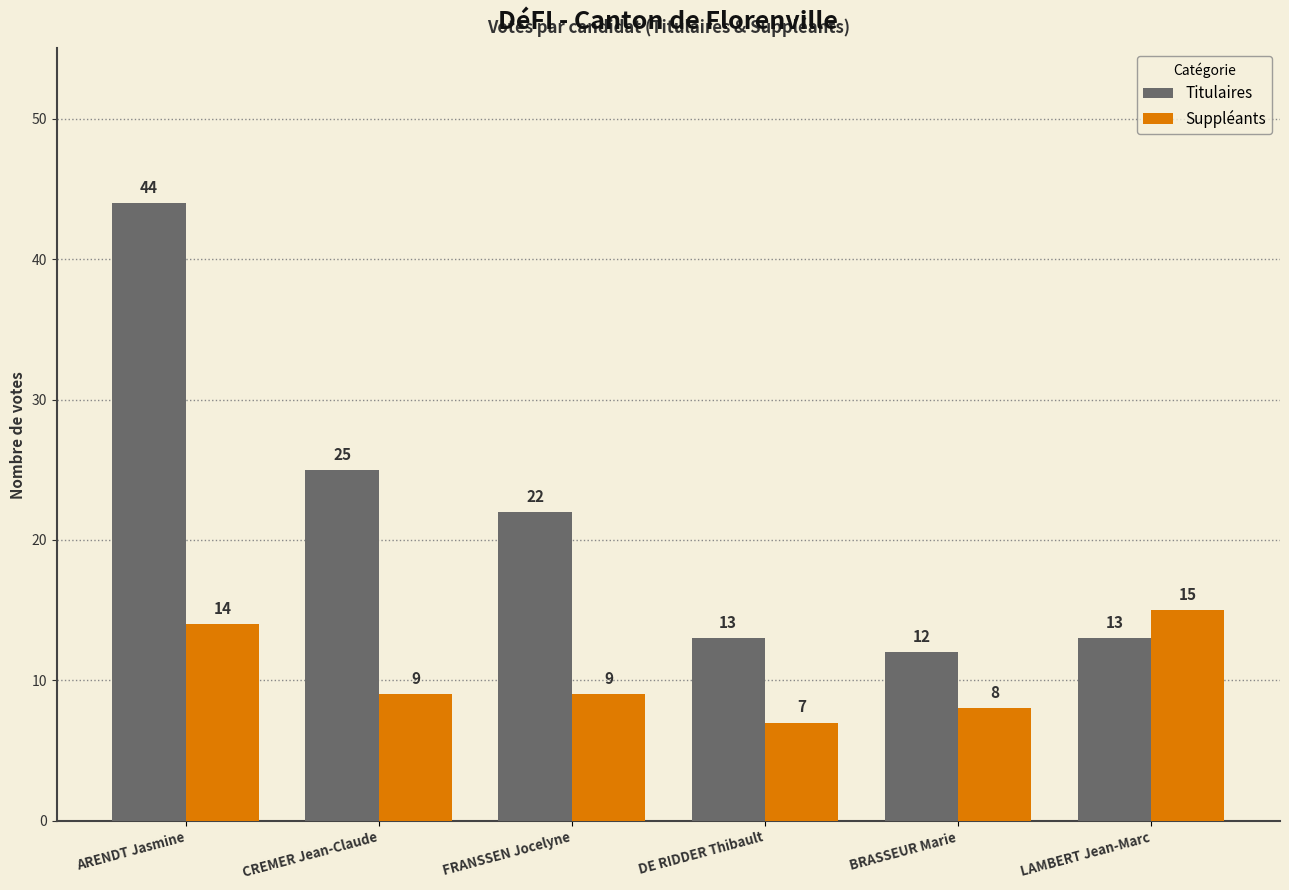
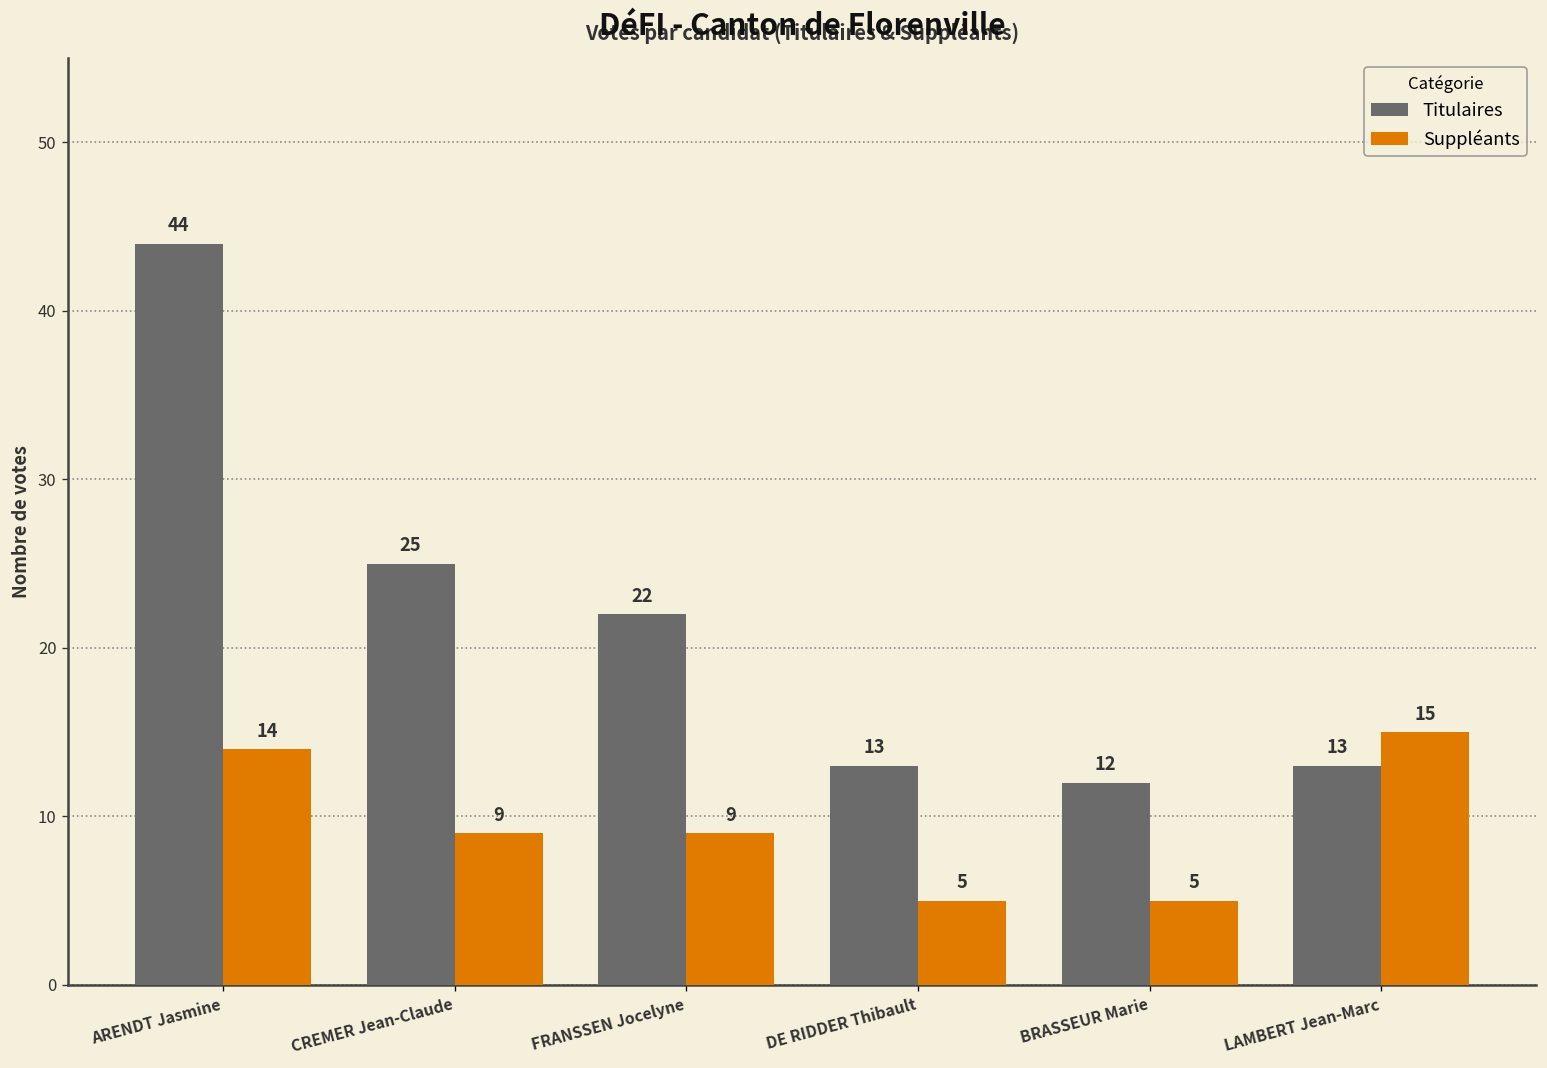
Suppléants, DE RIDDER Thibault: 7 -> 5
Suppléants, BRASSEUR Marie: 8 -> 5
